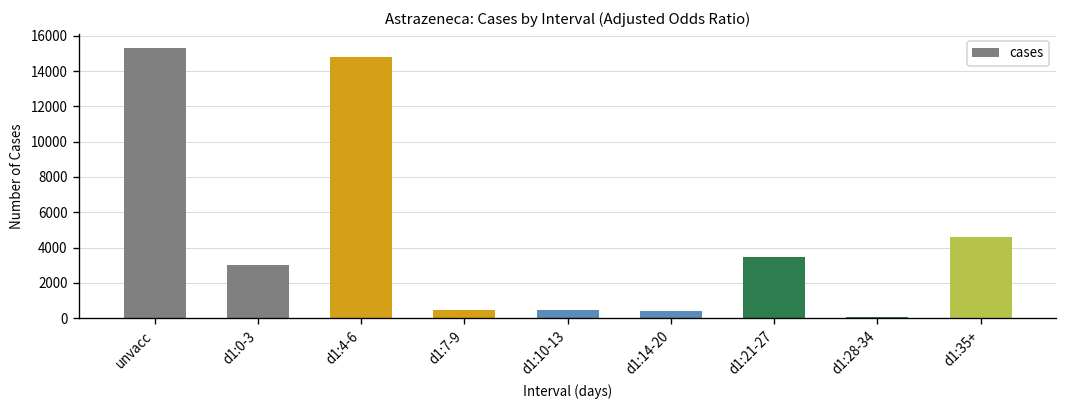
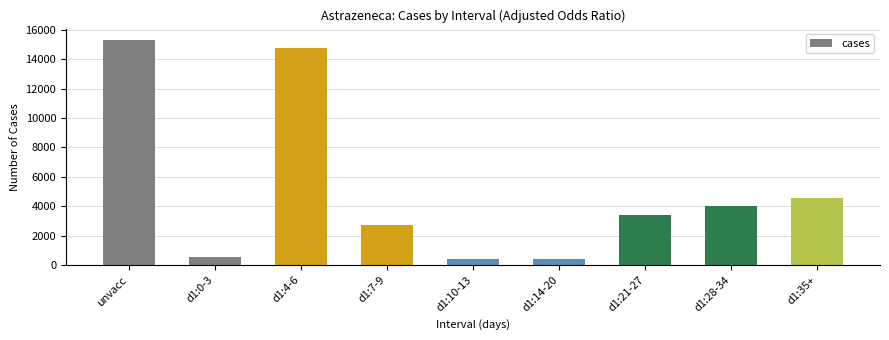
d1:0-3: 3000 -> 600
d1:7-9: 400 -> 2700
d1:28-34: 0 -> 4000
